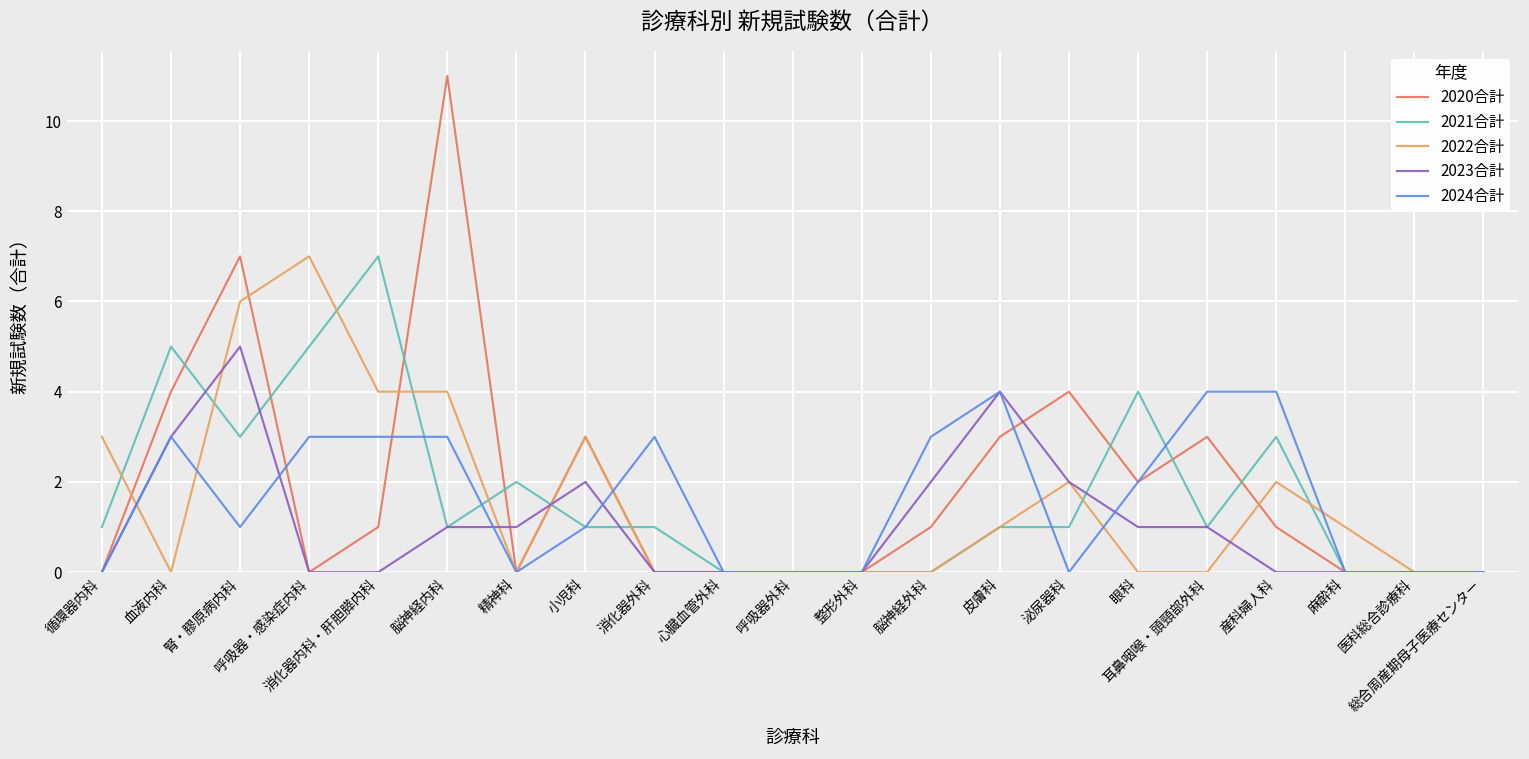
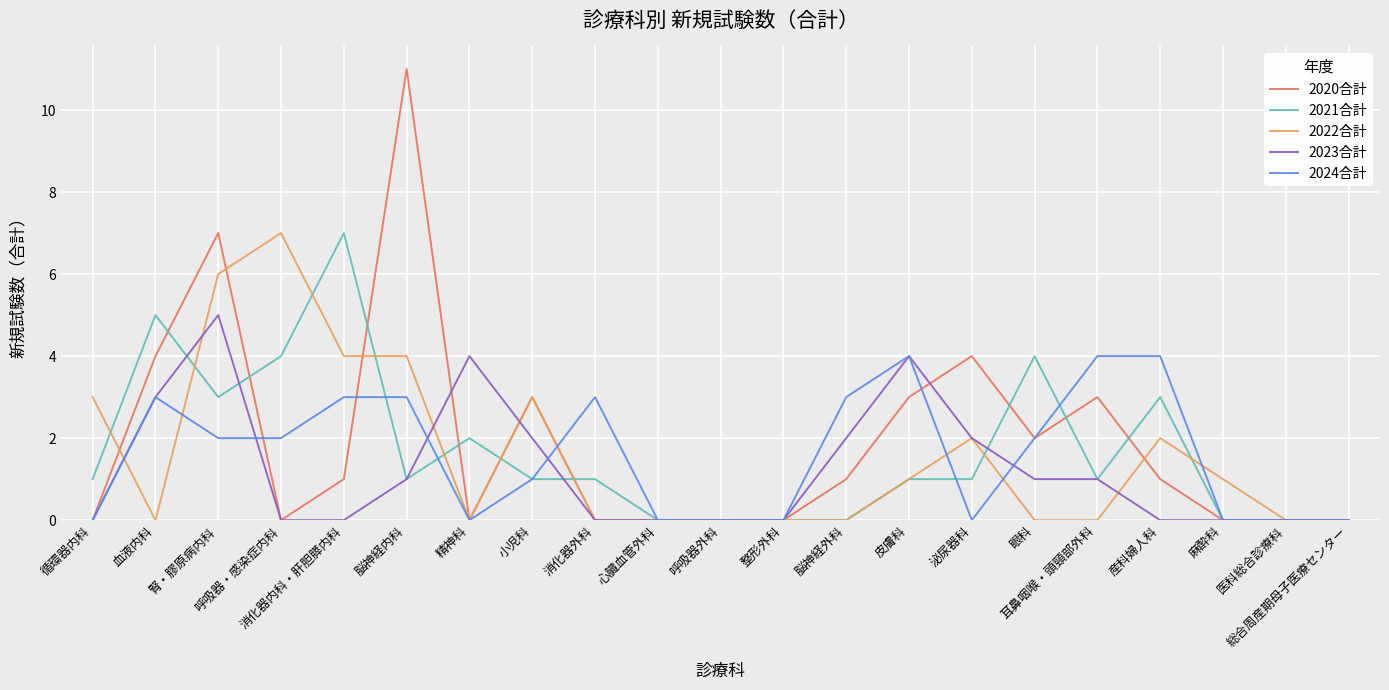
2024合計, 腎・膠原病内科: 1 -> 2
2021合計, 呼吸器・感染症内科: 5 -> 4
2024合計, 呼吸器・感染症内科: 3 -> 2
2023合計, 精神科: 1 -> 4
